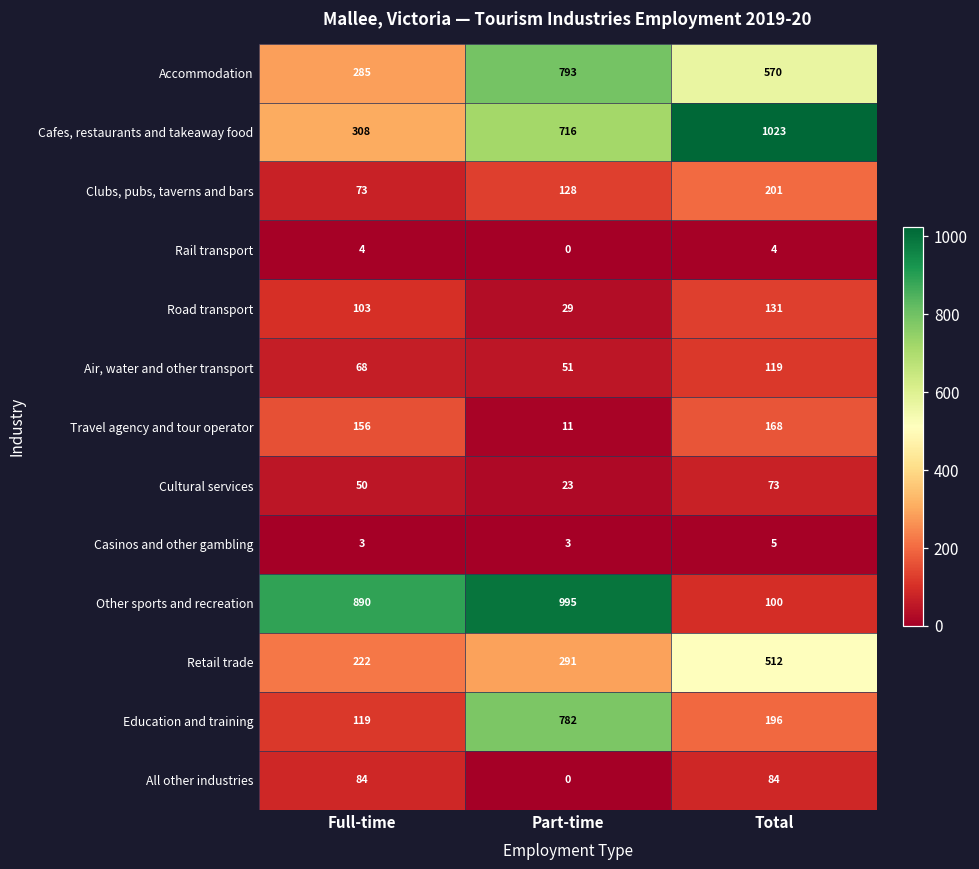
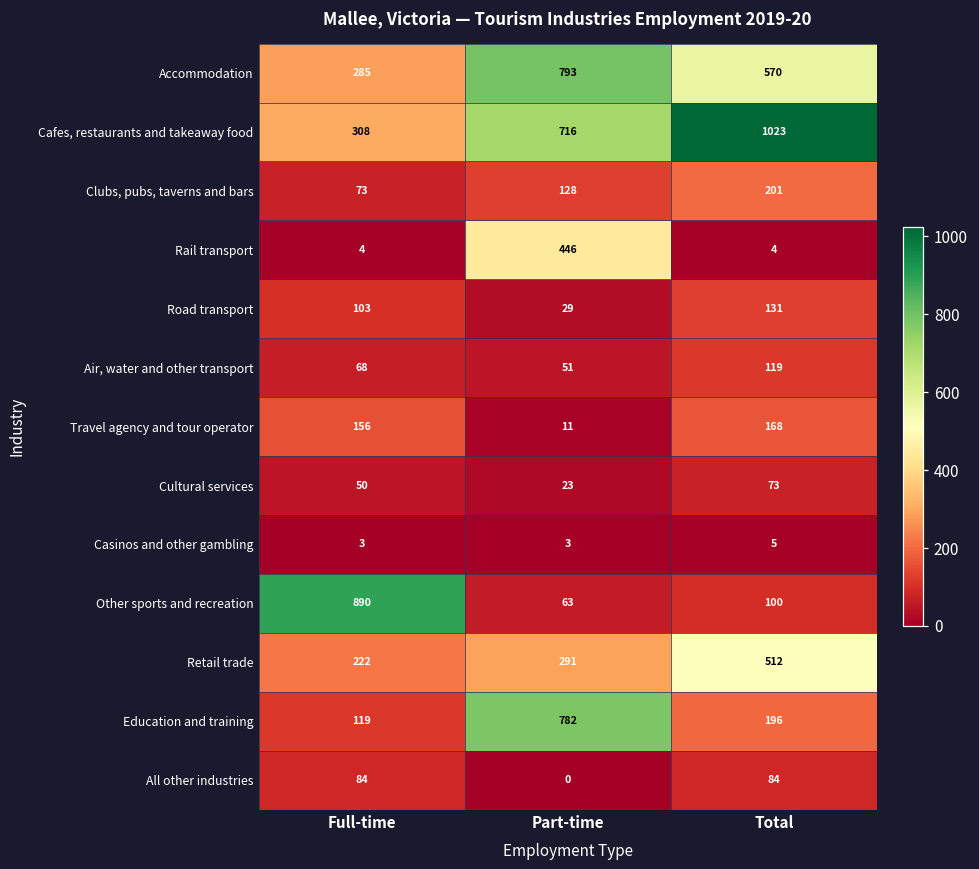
Rail transport, Part-time: 0 -> 446
Other sports and recreation, Part-time: 995 -> 63
